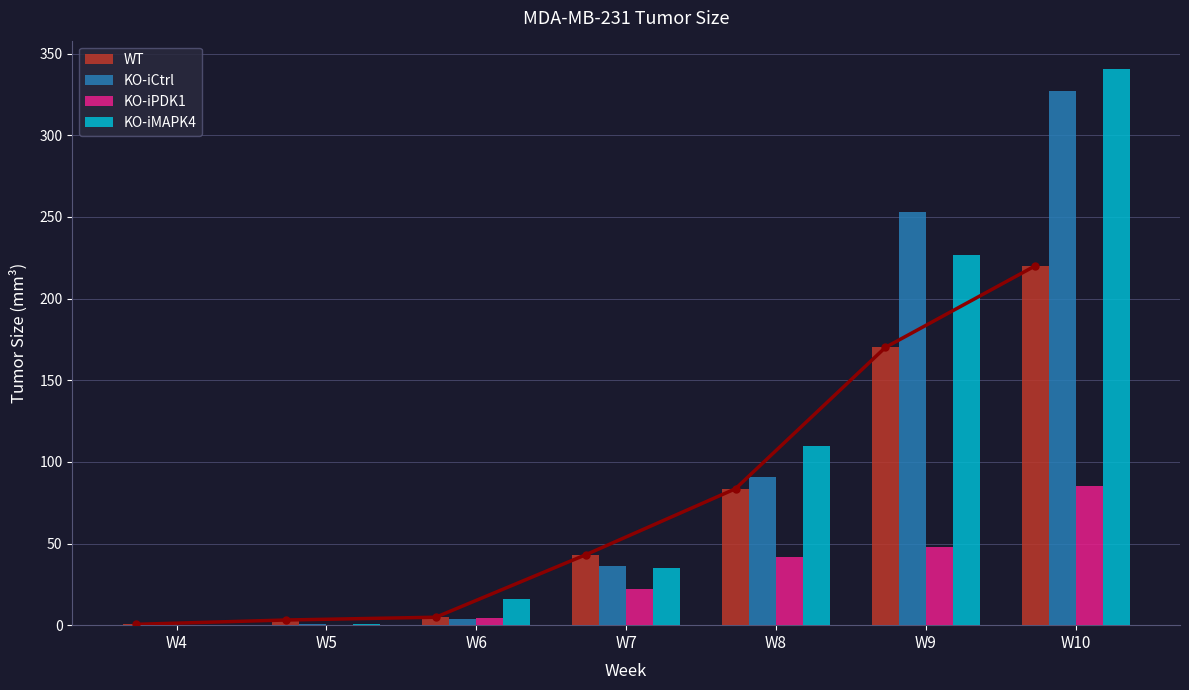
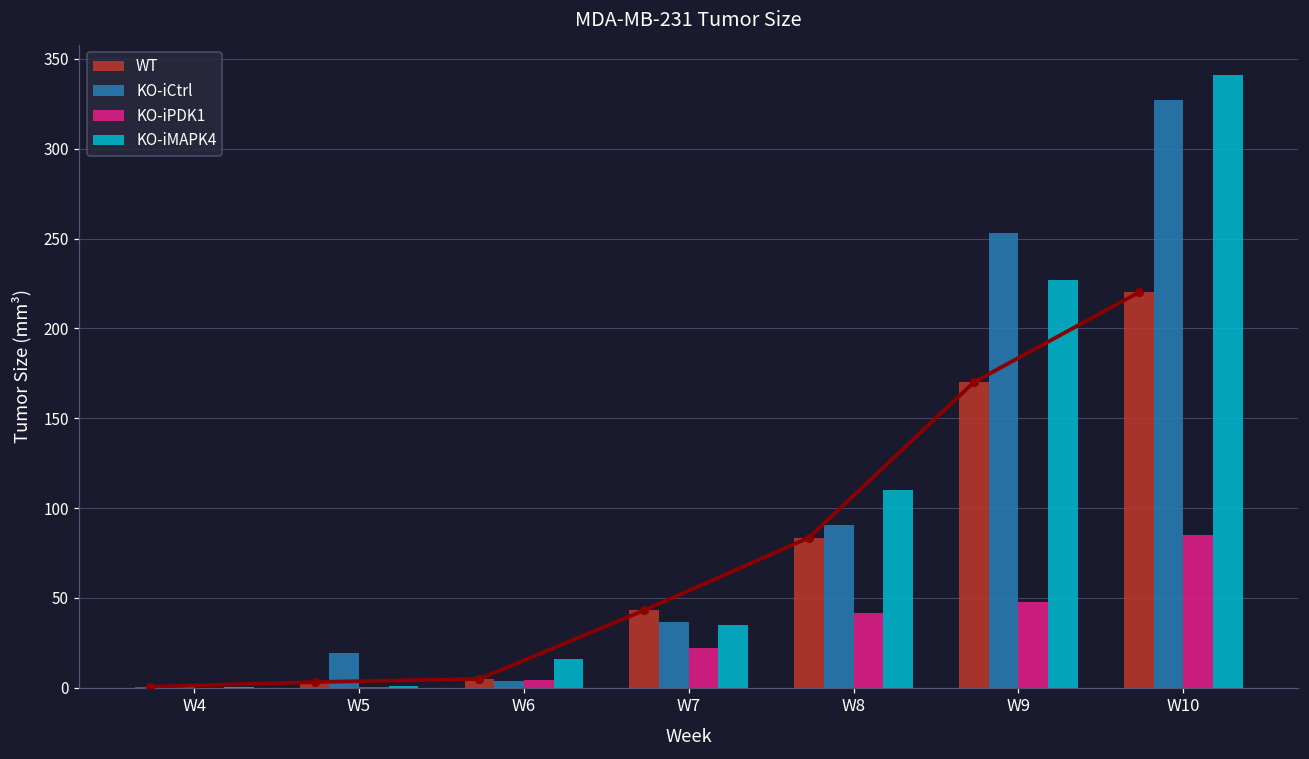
KO-iCtrl, W5: 1 -> 19
